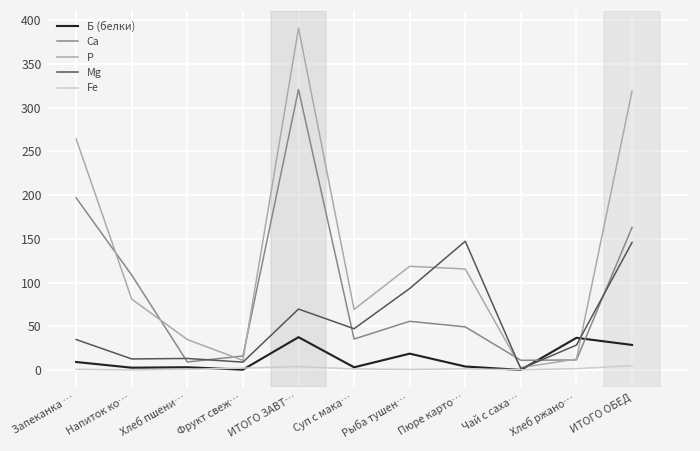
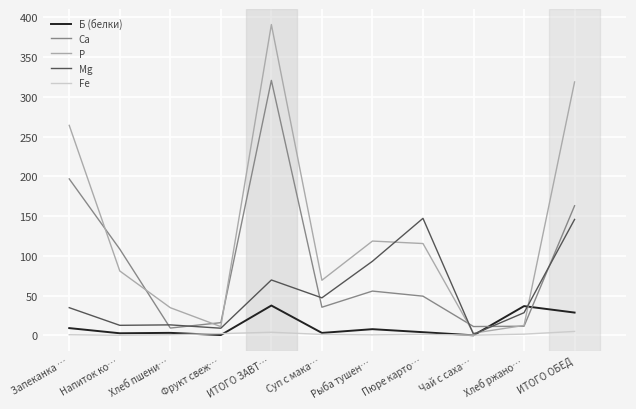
Б (белки), Рыба тушен…: 20 -> 10
